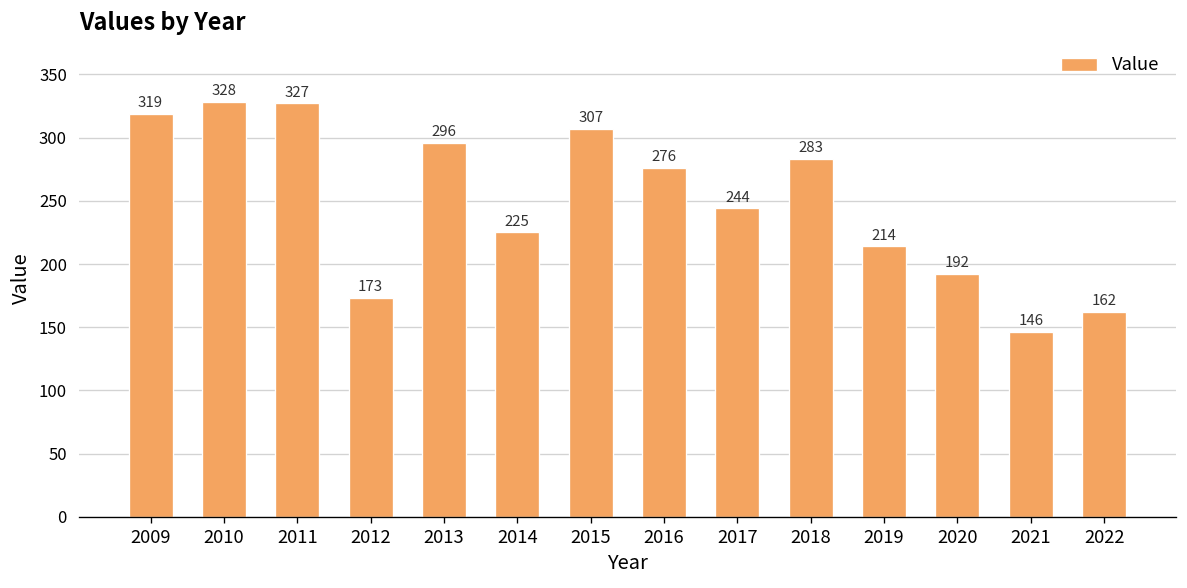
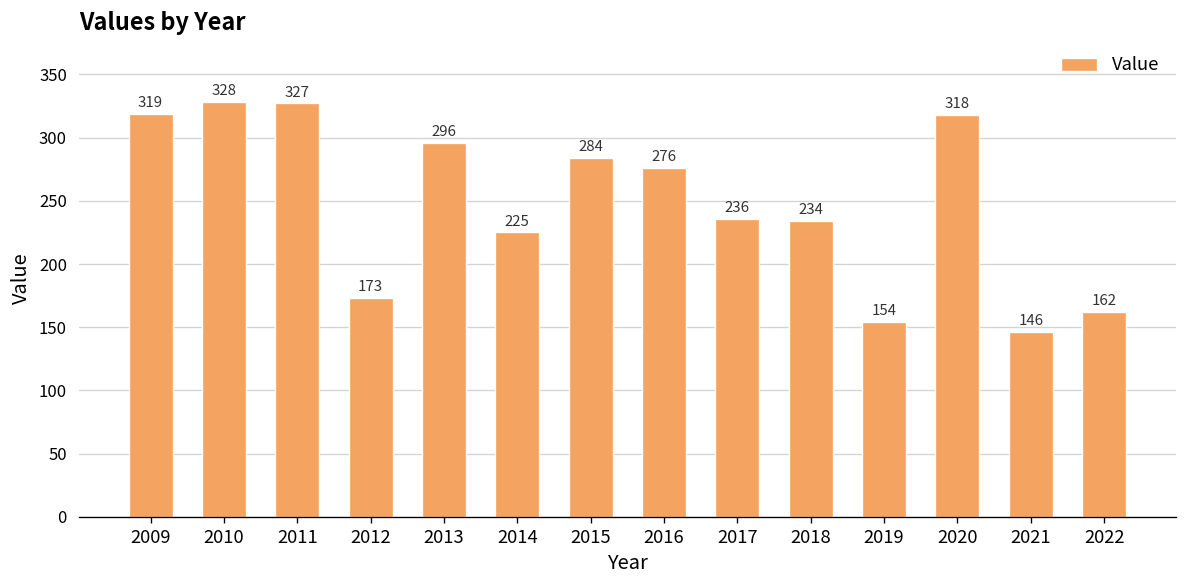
2015: 307 -> 284
2017: 244 -> 236
2018: 283 -> 234
2019: 214 -> 154
2020: 192 -> 318
